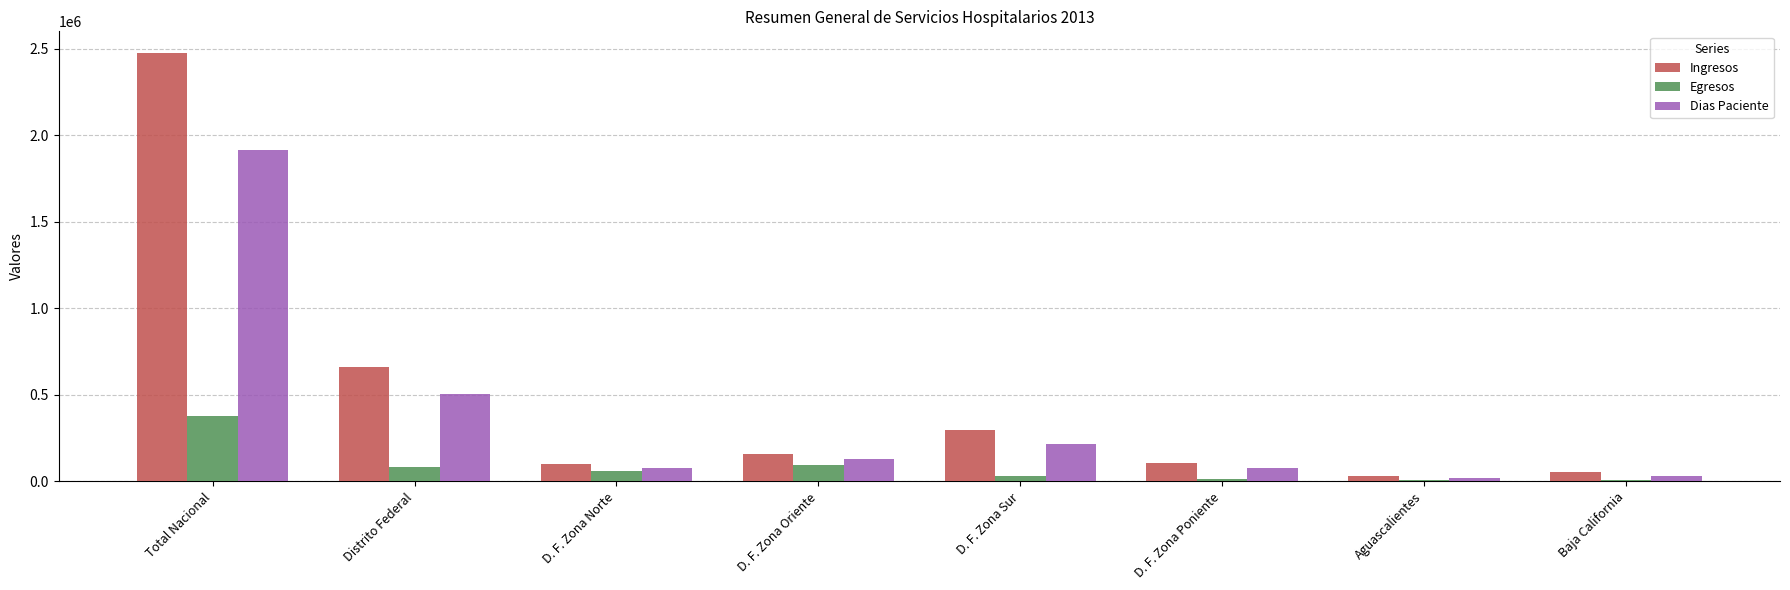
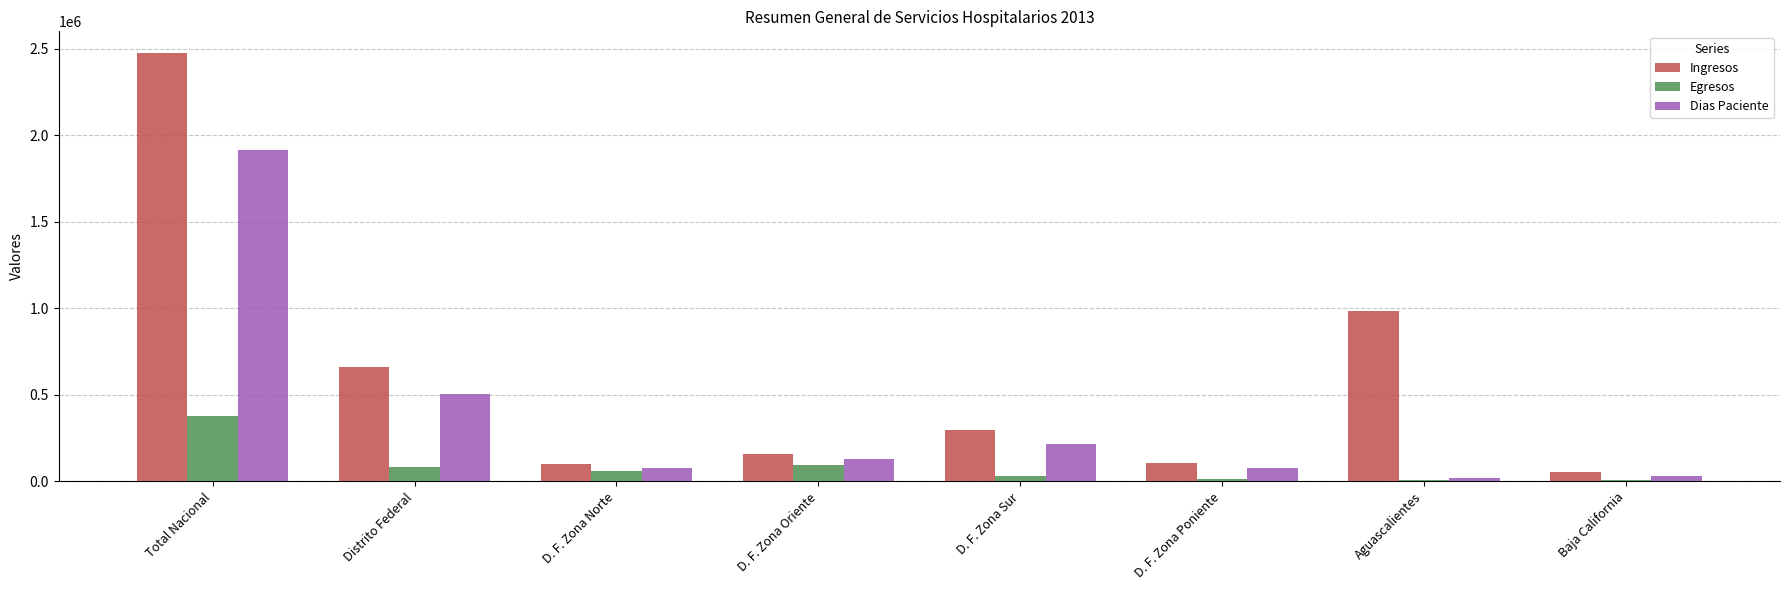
Ingresos, Aguascalientes: 30000 -> 980000
